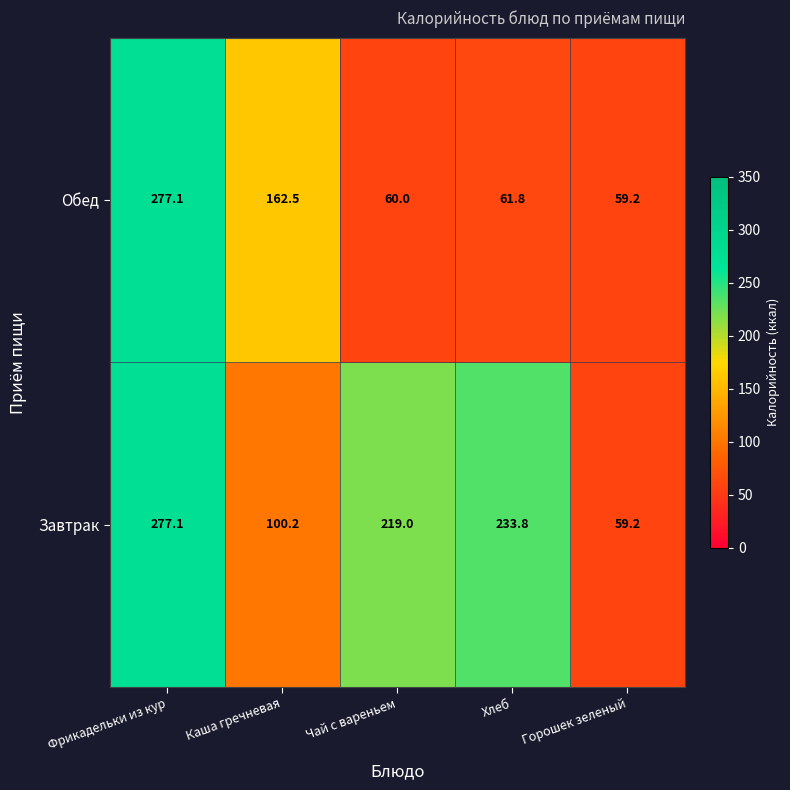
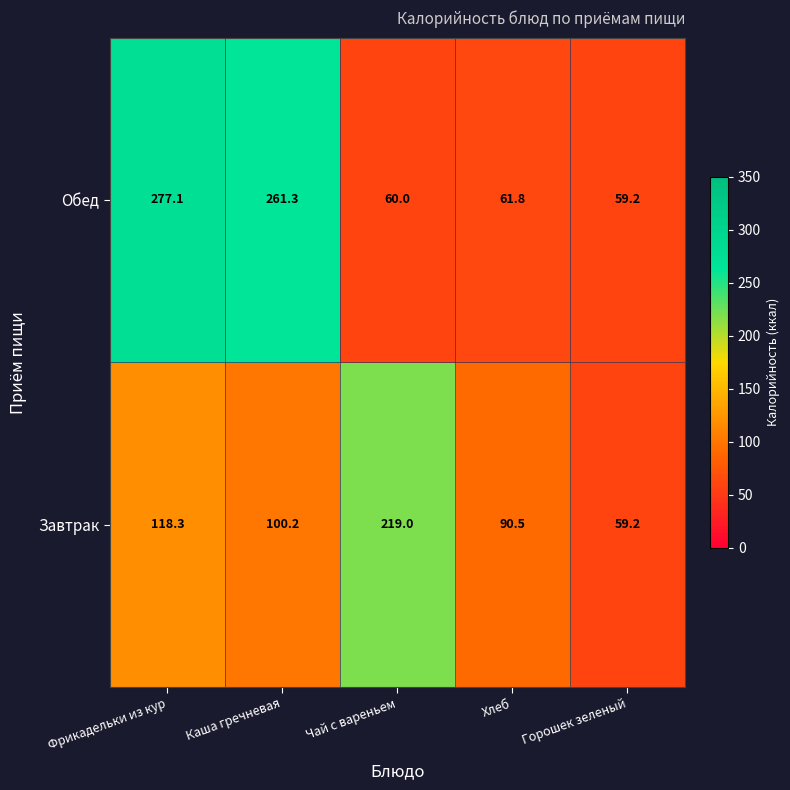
Обед, Каша гречневая: 162.5 -> 261.3
Завтрак, Фрикадельки из кур: 277.1 -> 118.3
Завтрак, Хлеб: 233.8 -> 90.5
